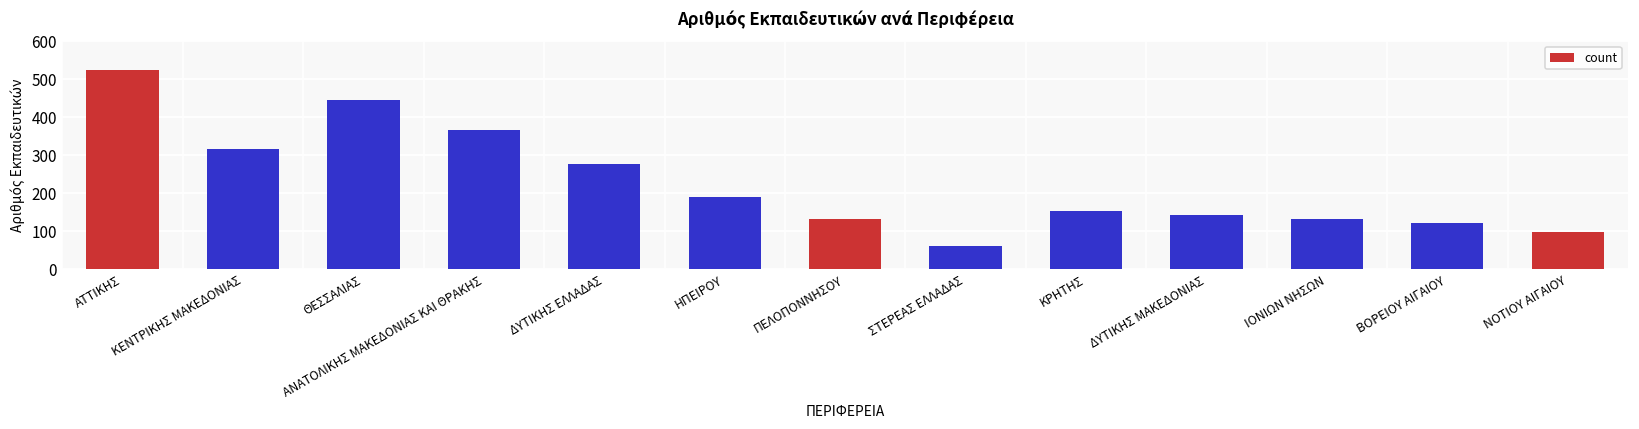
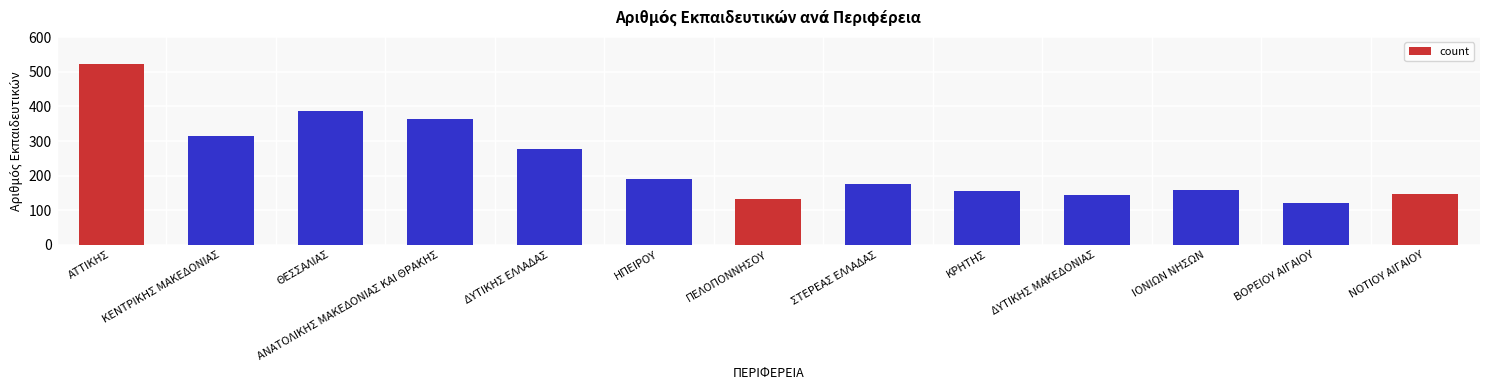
ΘΕΣΣΑΛΙΑΣ: 450 -> 390
ΣΤΕΡΕΑΣ ΕΛΛΑΔΑΣ: 60 -> 180
ΙΟΝΙΩΝ ΝΗΣΩΝ: 130 -> 160
ΝΟΤΙΟΥ ΑΙΓΑΙΟΥ: 100 -> 150
